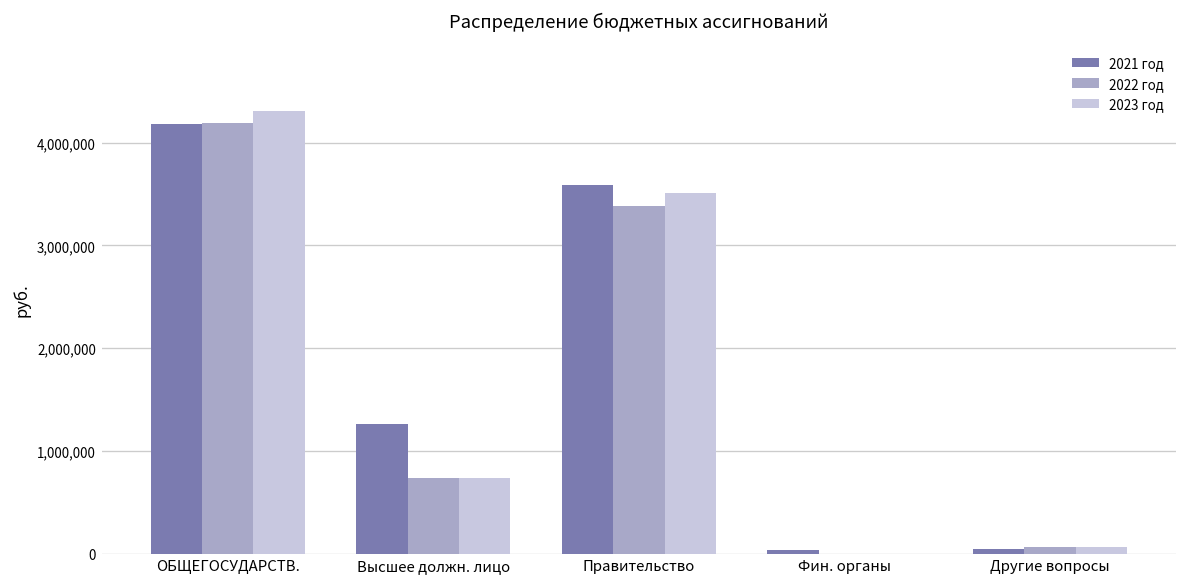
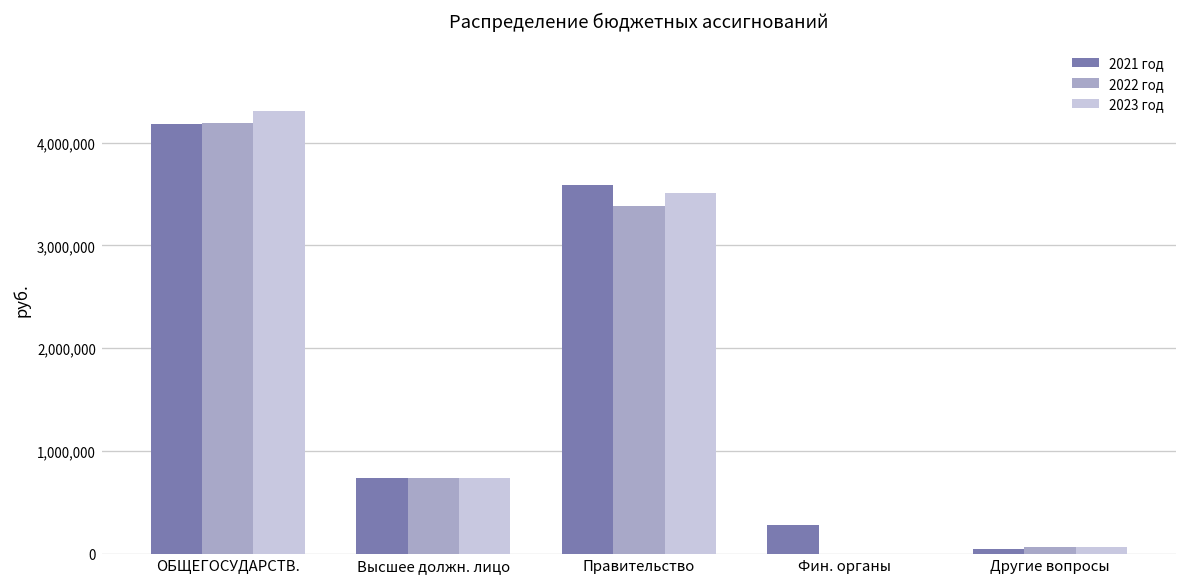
2021 год, Высшее должн. лицо: 1,300,000 -> 700,000
2021 год, Фин. органы: 0 -> 300,000
